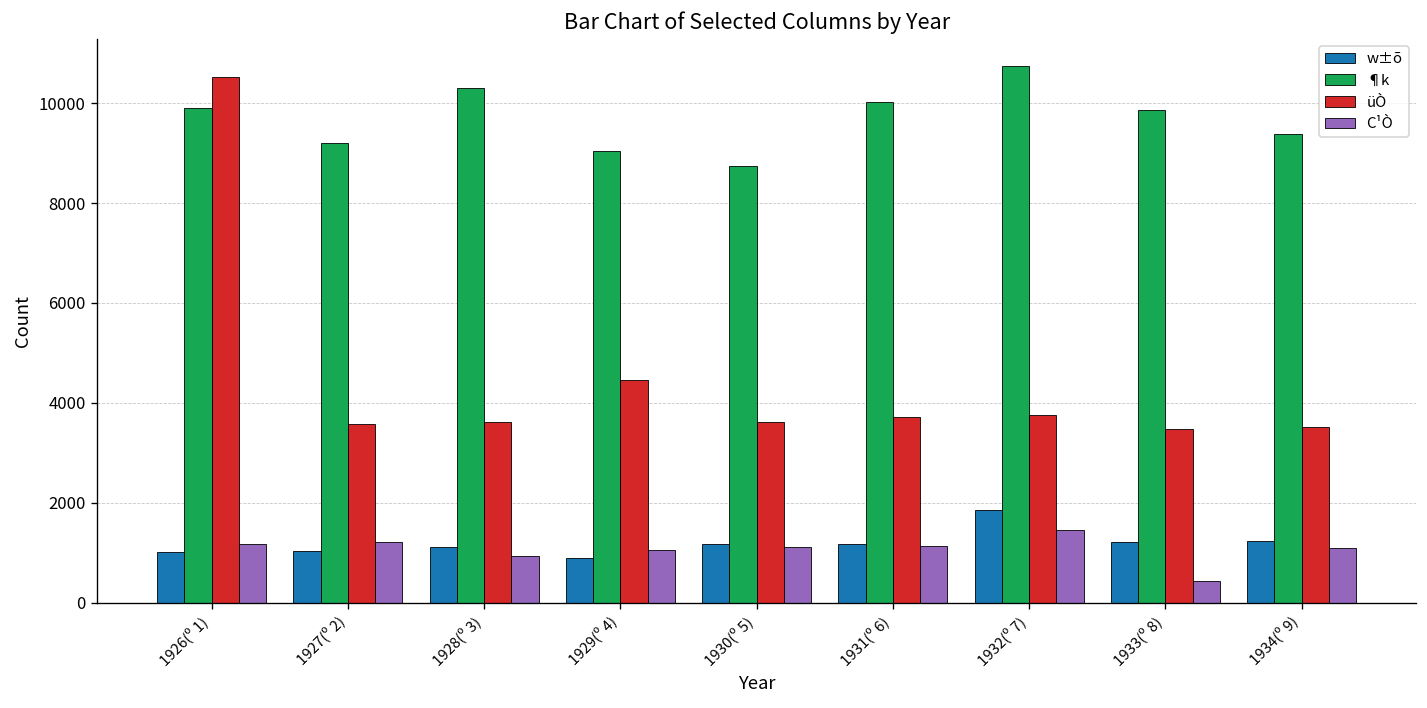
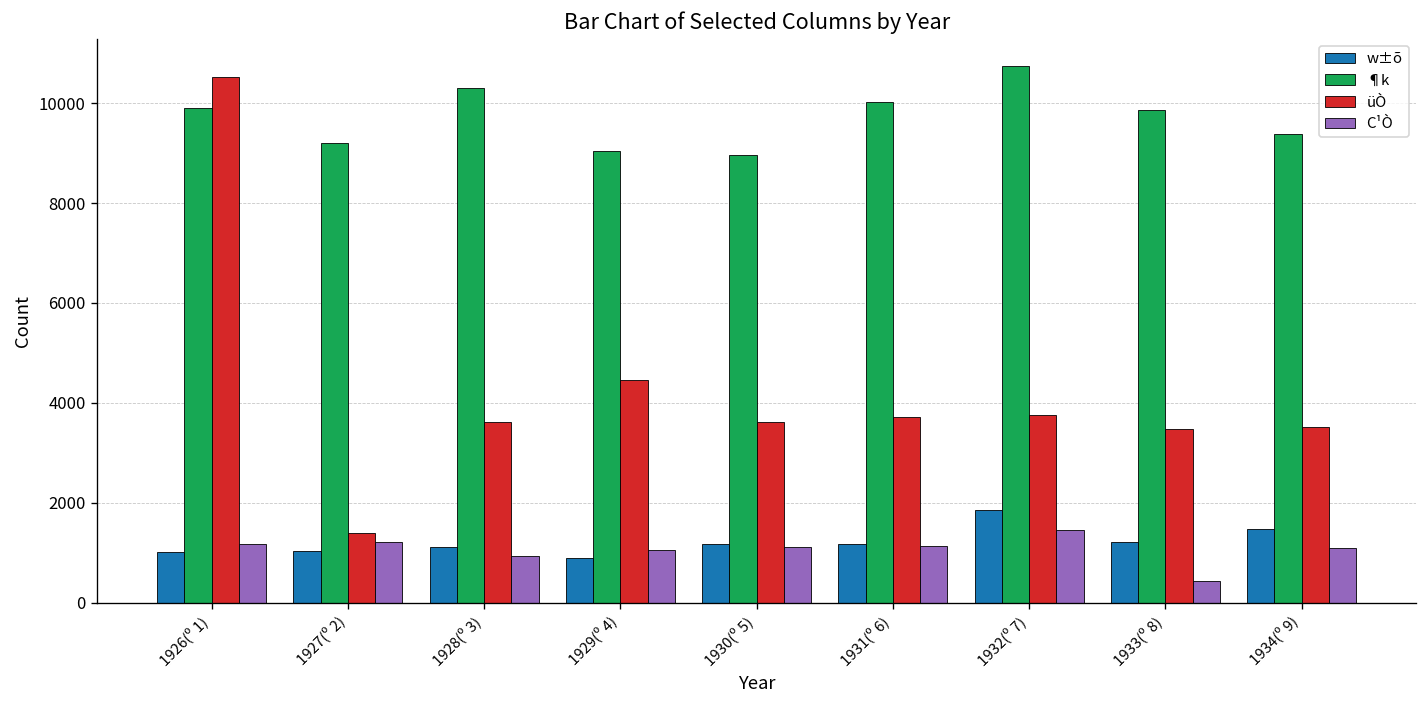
üÒ, 1927(º 2): 3600 -> 1400
¶k, 1930(º 5): 8700 -> 9000
w±õ, 1934(º 9): 1200 -> 1500
